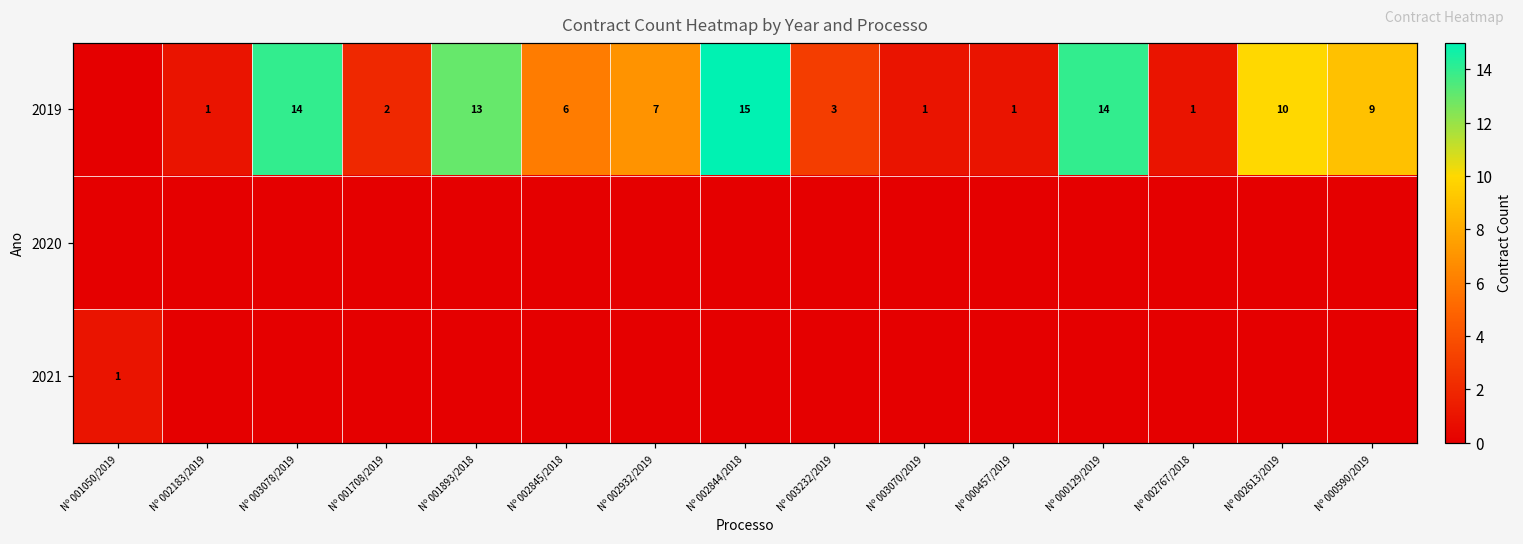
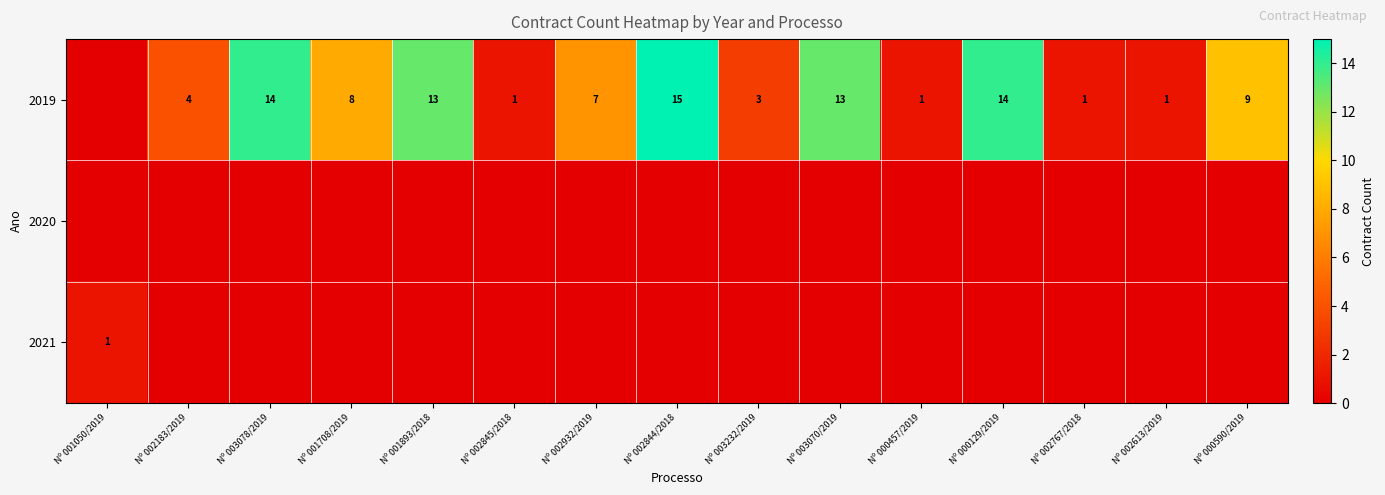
2019, Nº 002183/2019: 1 -> 4
2019, Nº 001708/2019: 2 -> 8
2019, Nº 002845/2018: 6 -> 1
2019, Nº 003070/2019: 1 -> 13
2019, Nº 002613/2019: 10 -> 1
